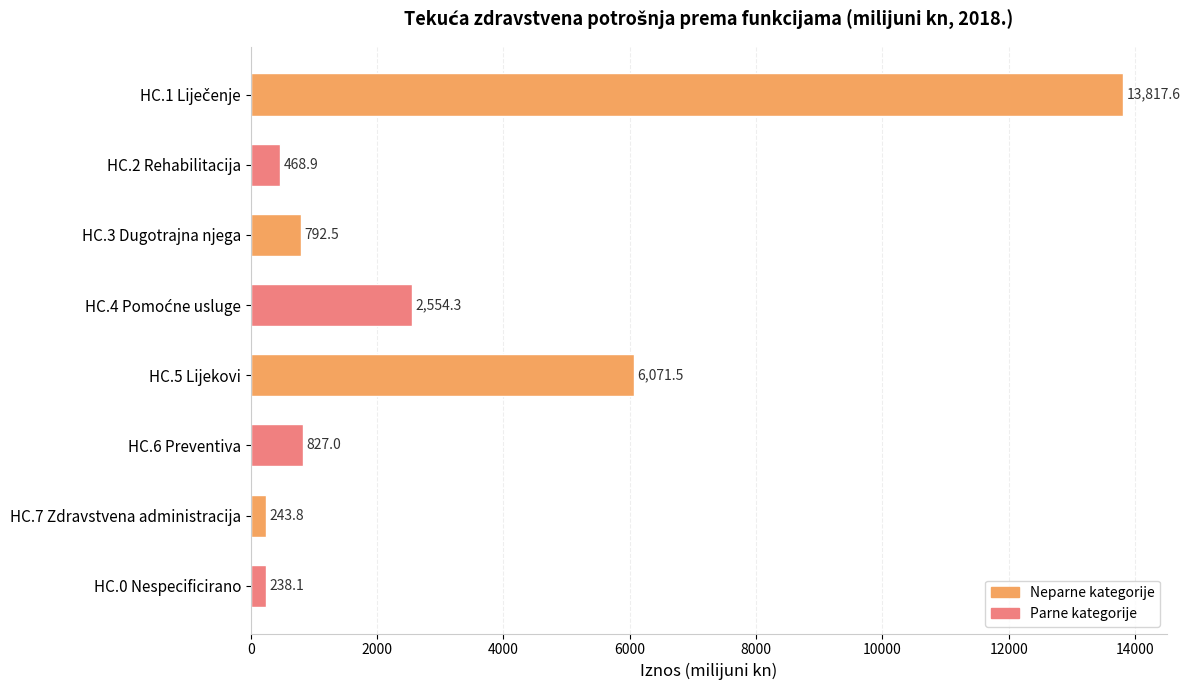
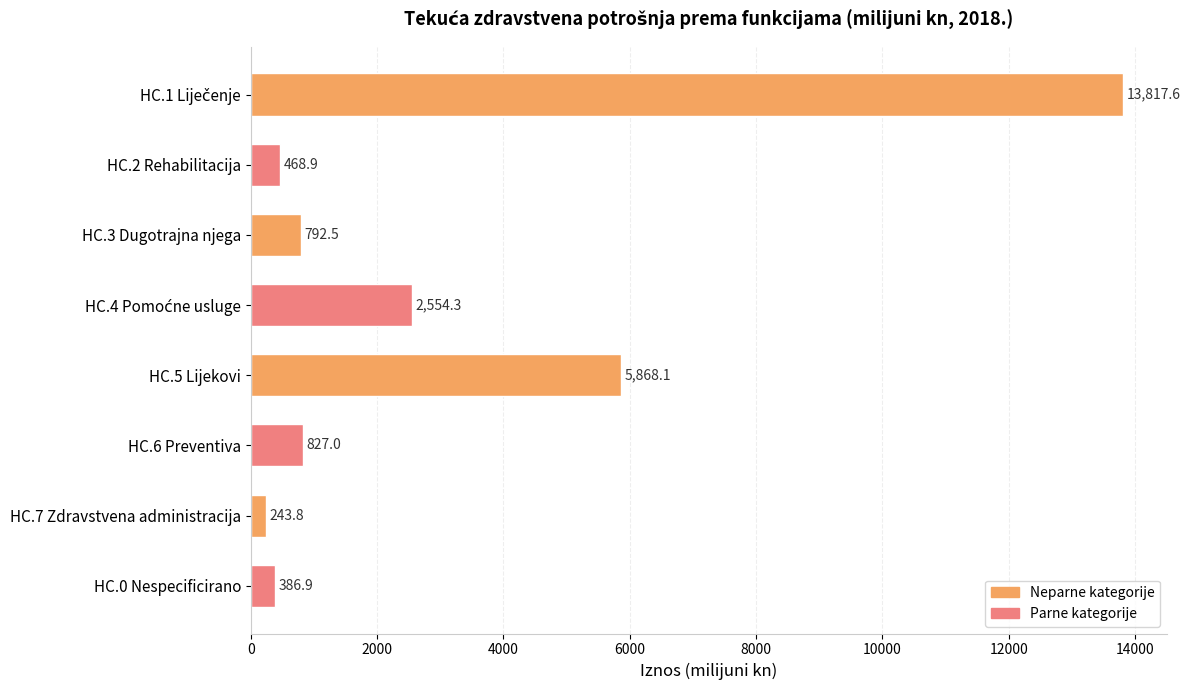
HC.5 Lijekovi: 6,071.5 -> 5,868.1
HC.0 Nespecificirano: 238.1 -> 386.9
